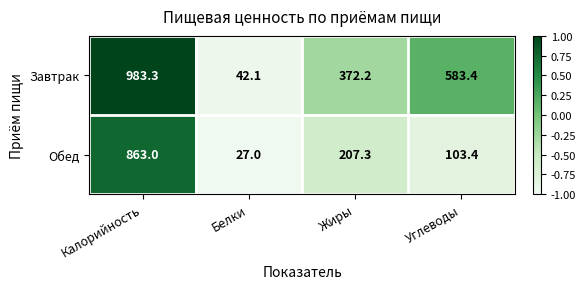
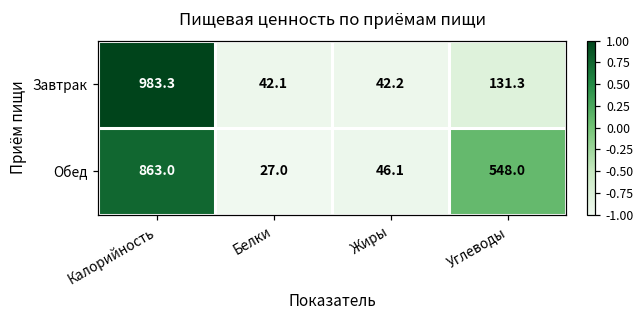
Завтрак, Жиры: 372.2 -> 42.2
Завтрак, Углеводы: 583.4 -> 131.3
Обед, Жиры: 207.3 -> 46.1
Обед, Углеводы: 103.4 -> 548.0
